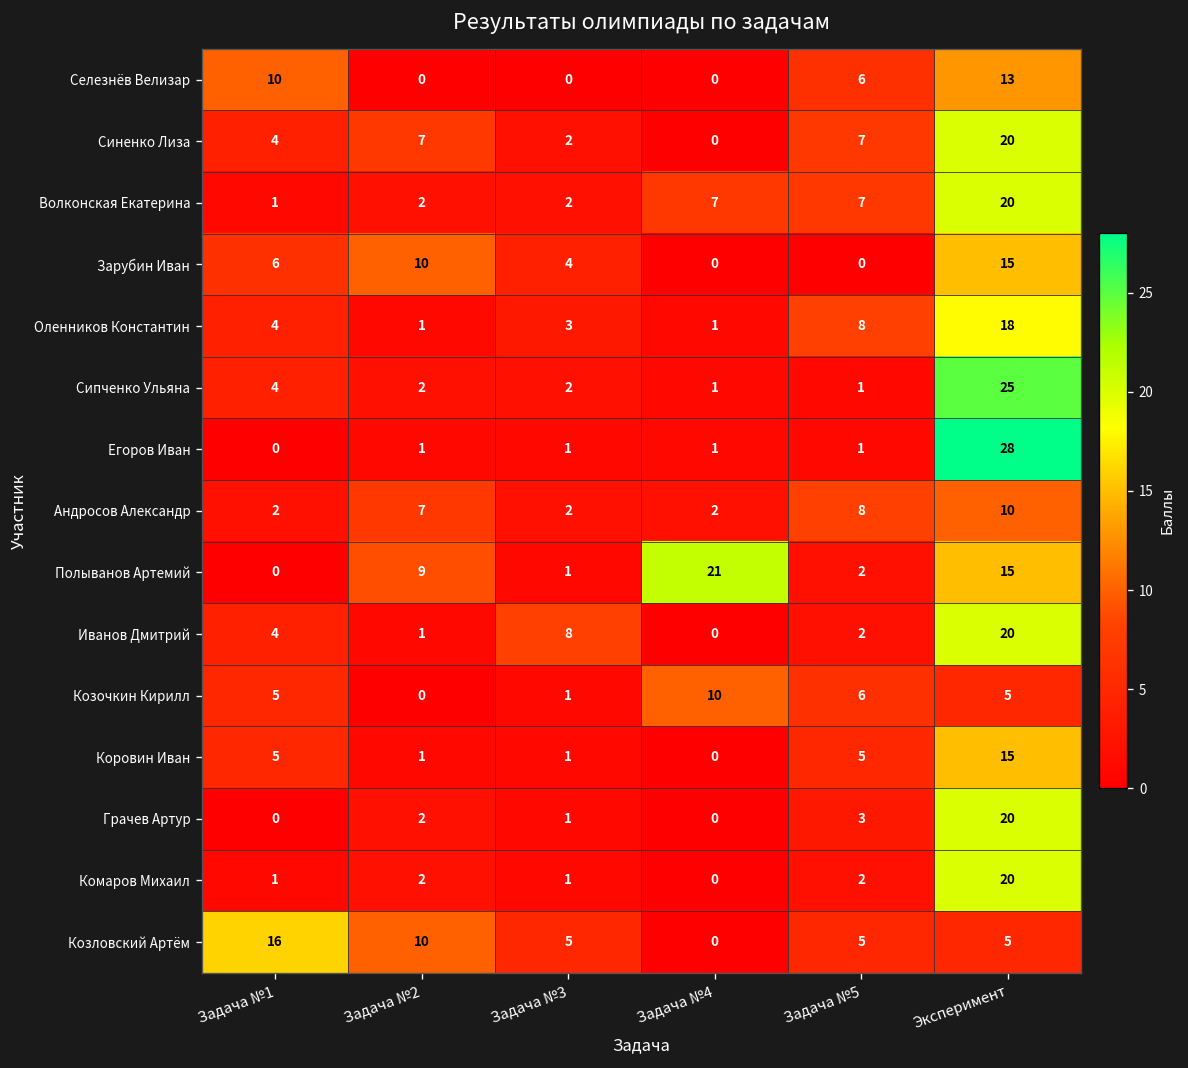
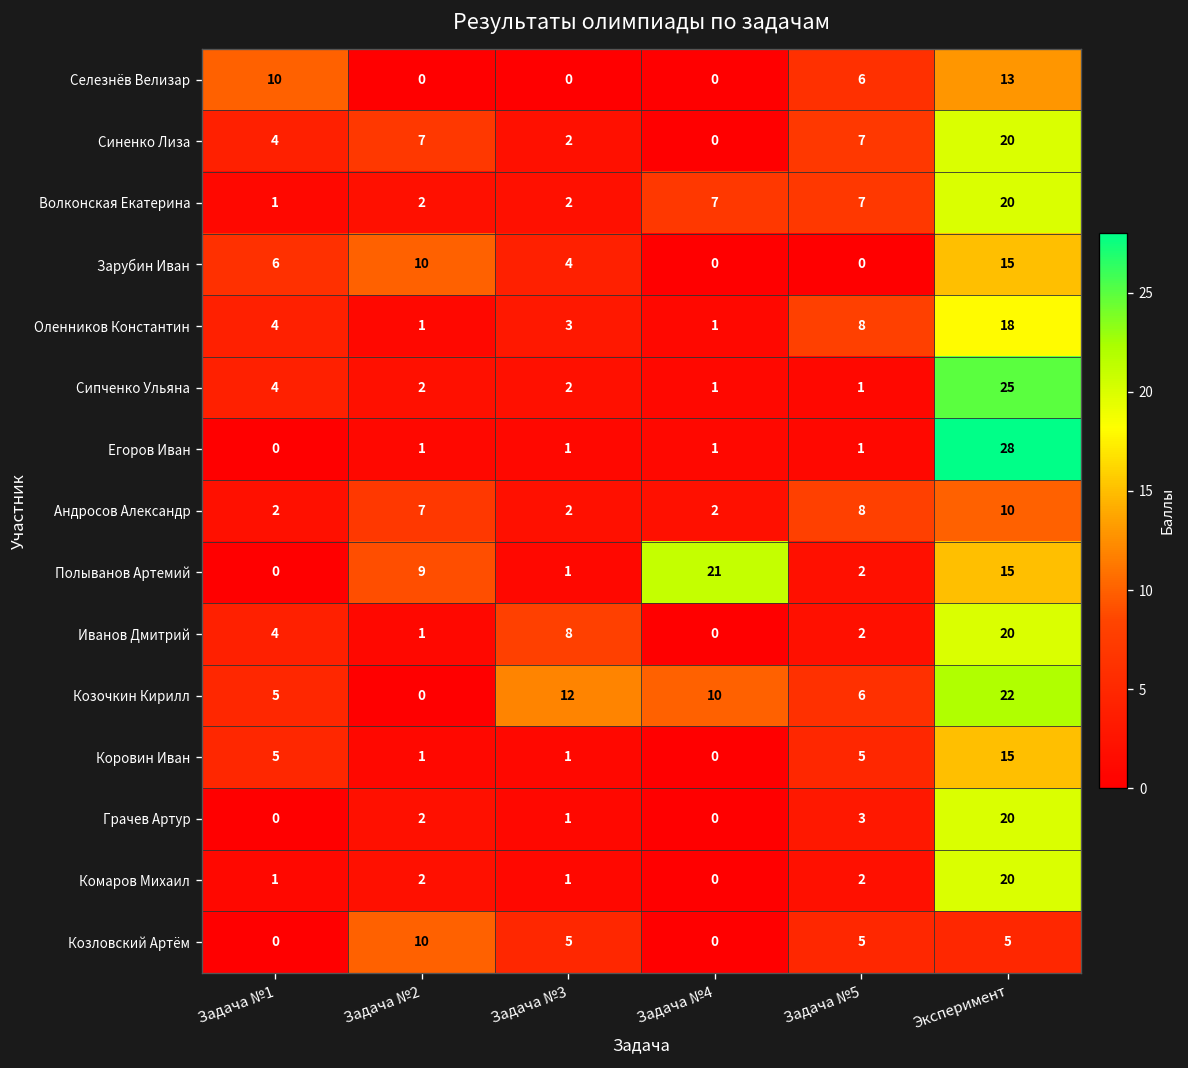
Козочкин Кирилл, Задача №3: 1 -> 12
Козочкин Кирилл, Эксперимент: 5 -> 22
Козловский Артём, Задача №1: 16 -> 0
